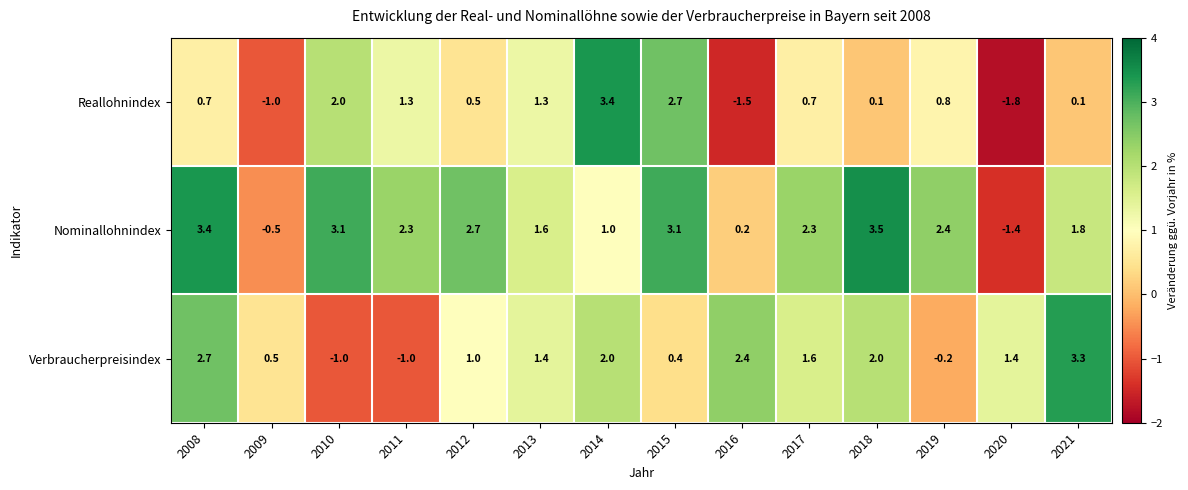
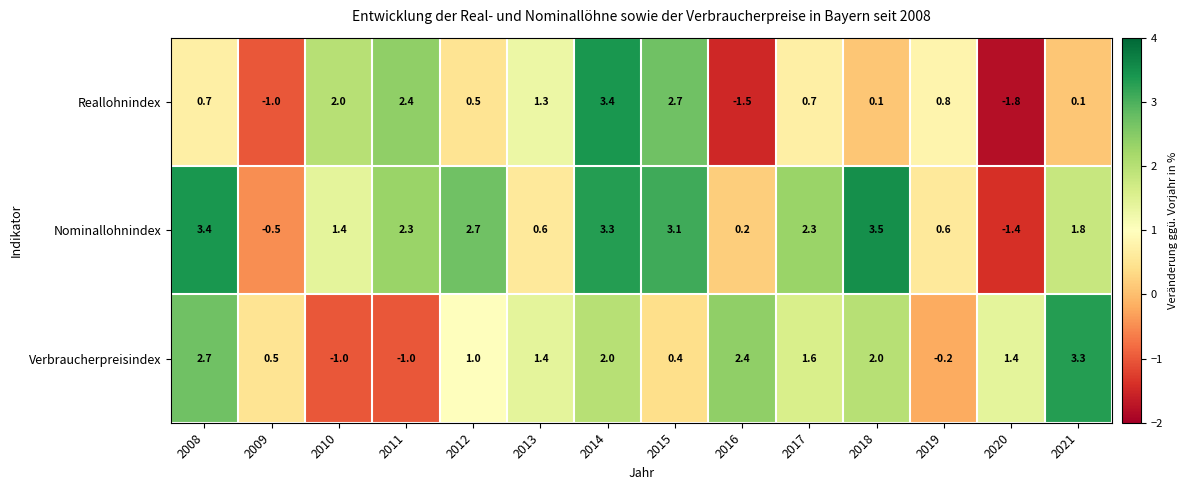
Reallohnindex, 2011: 1.3 -> 2.4
Nominallohnindex, 2010: 3.1 -> 1.4
Nominallohnindex, 2013: 1.6 -> 0.6
Nominallohnindex, 2014: 1.0 -> 3.3
Nominallohnindex, 2019: 2.4 -> 0.6
